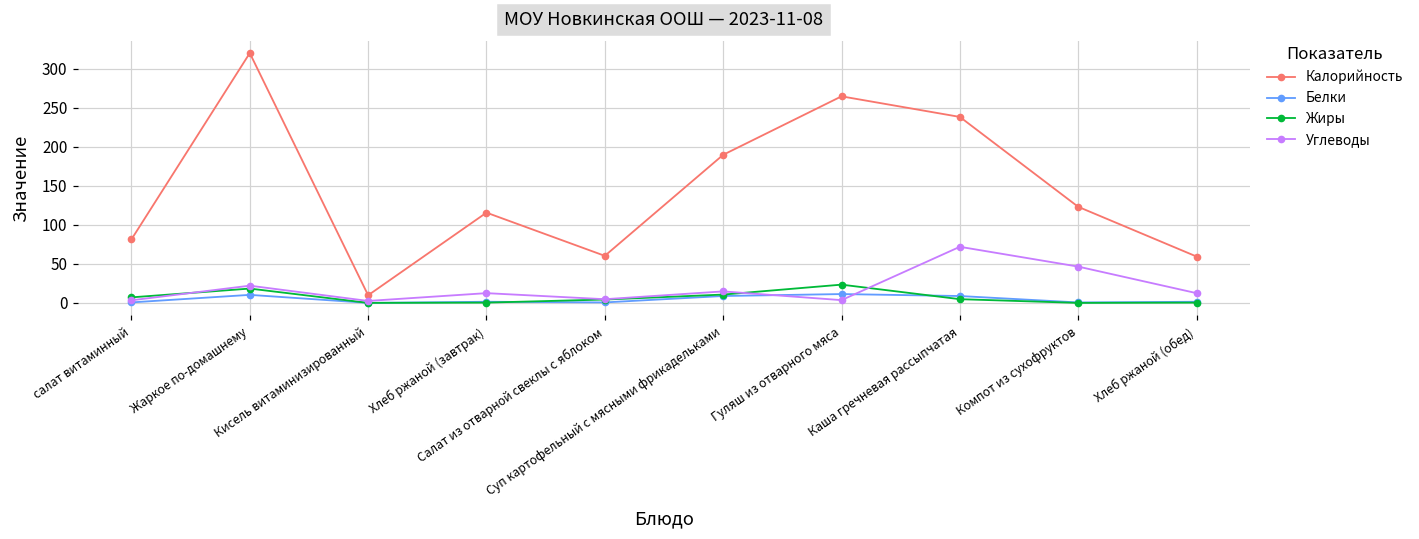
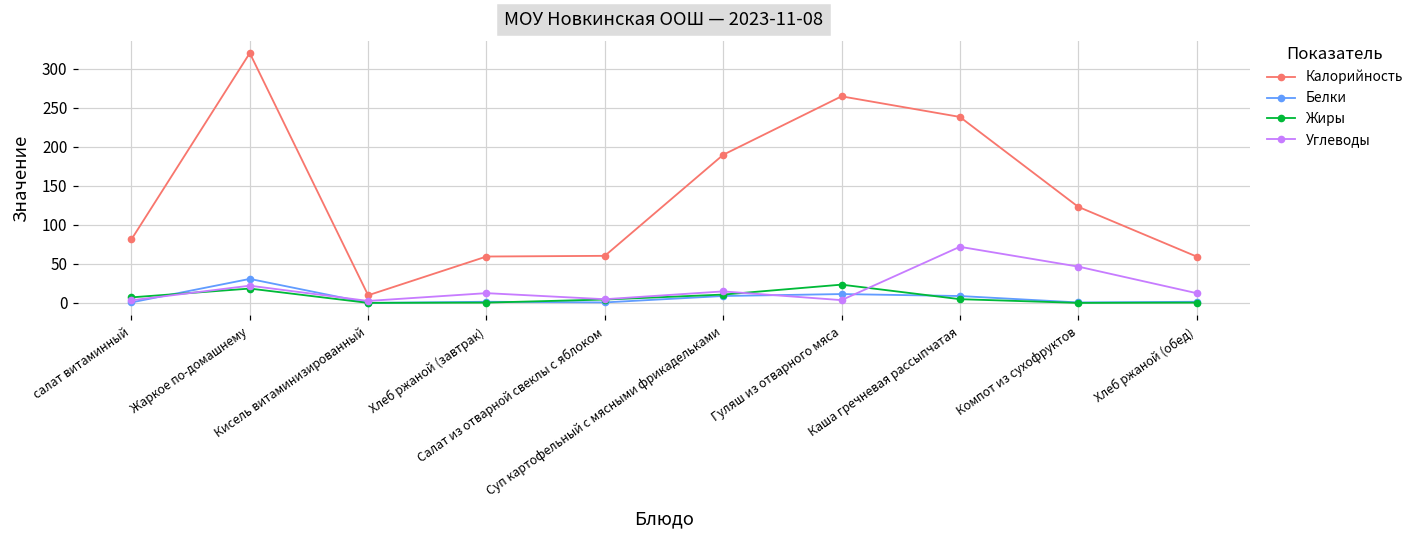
Белки, Жаркое по-домашнему: 10 -> 30
Калорийность, Хлеб ржаной (завтрак): 120 -> 60
